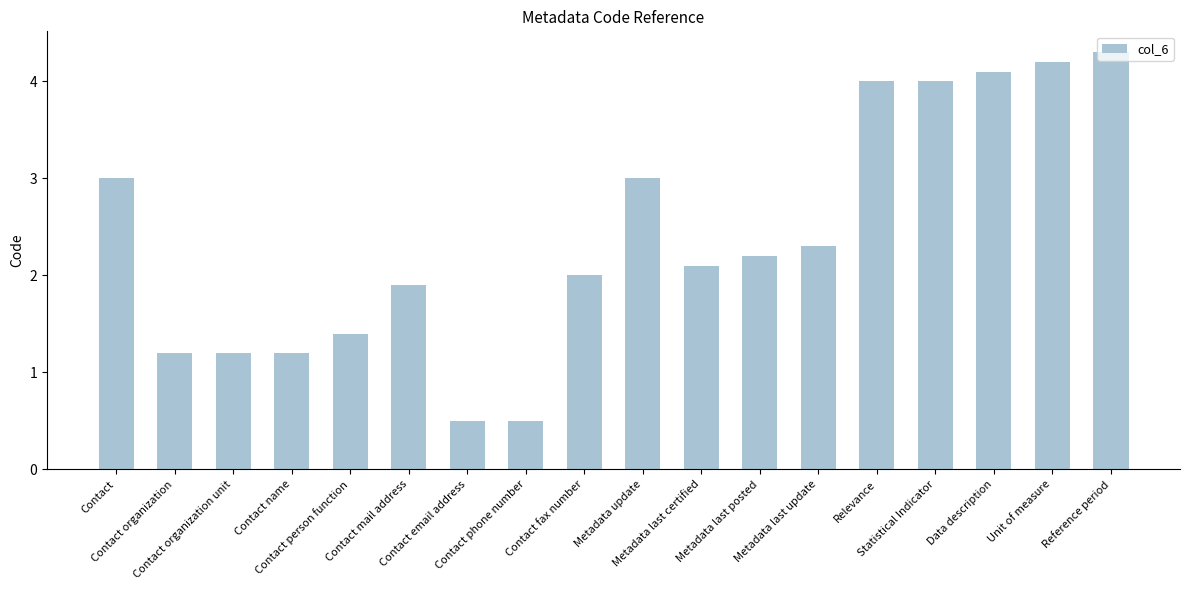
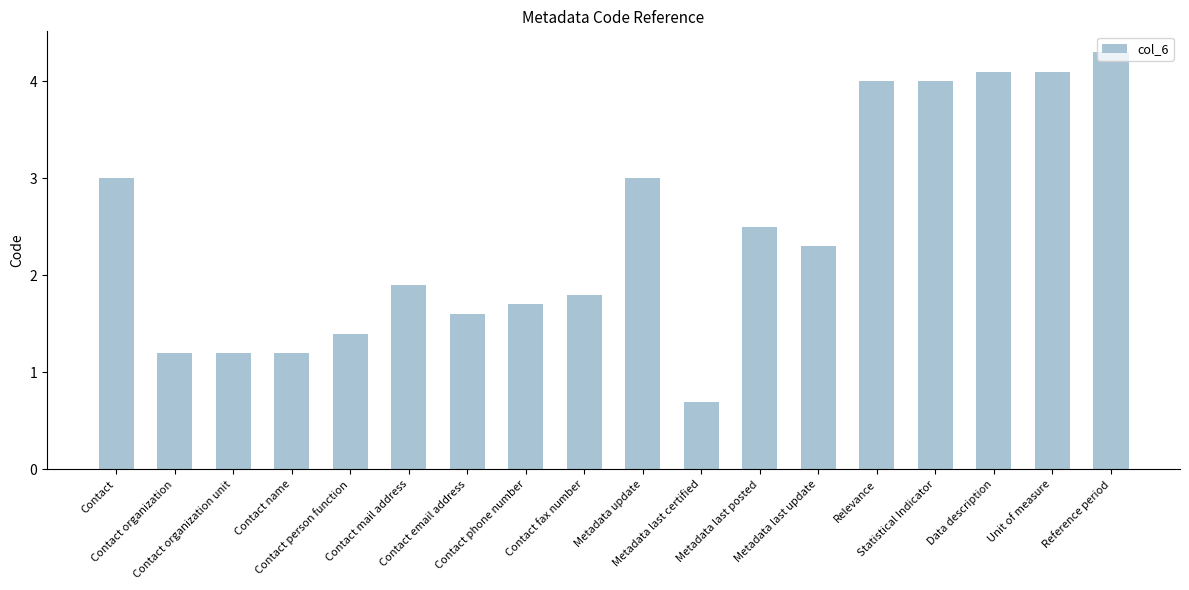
Contact email address: 0.5 -> 1.6
Contact phone number: 0.5 -> 1.7
Contact fax number: 2.0 -> 1.8
Metadata last certified: 2.1 -> 0.7
Metadata last posted: 2.2 -> 2.5
Unit of measure: 4.2 -> 4.1
